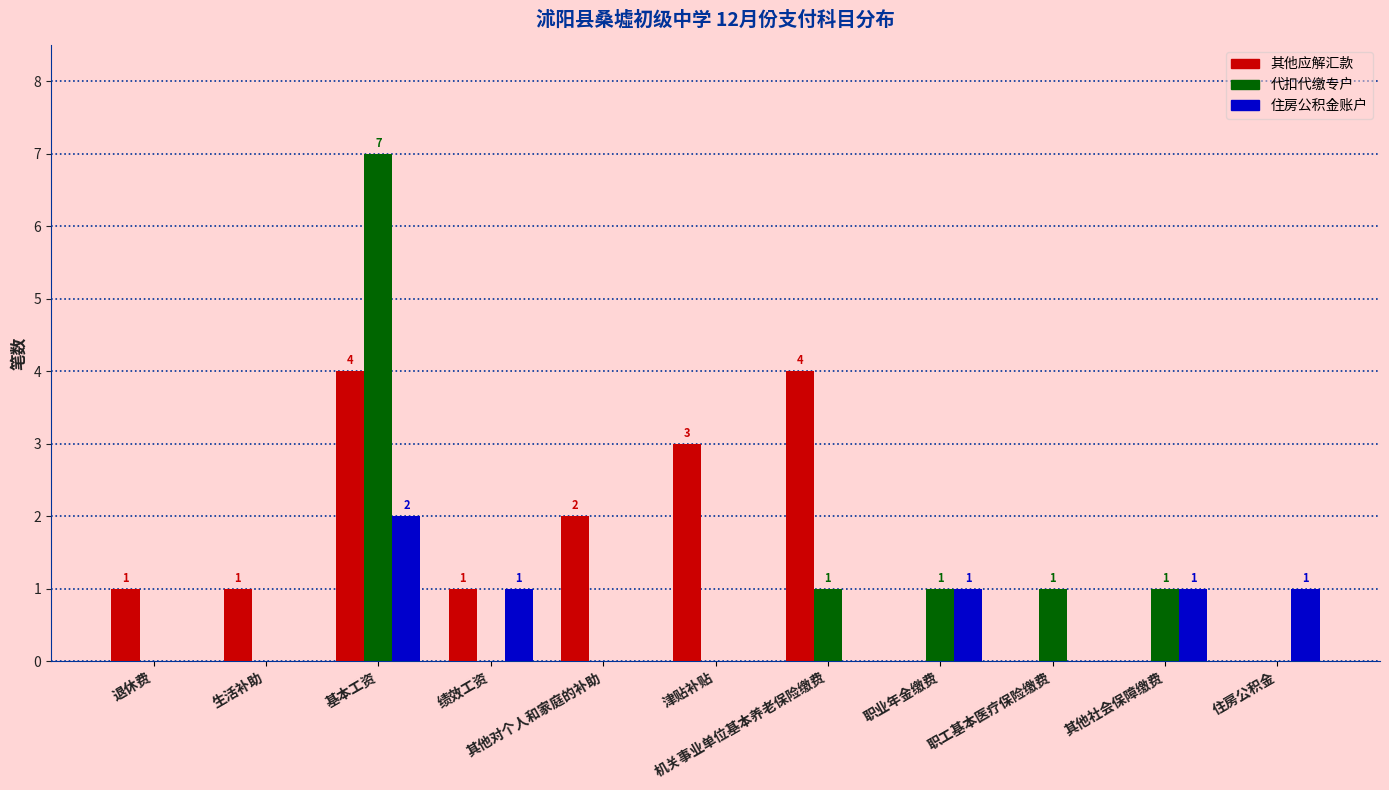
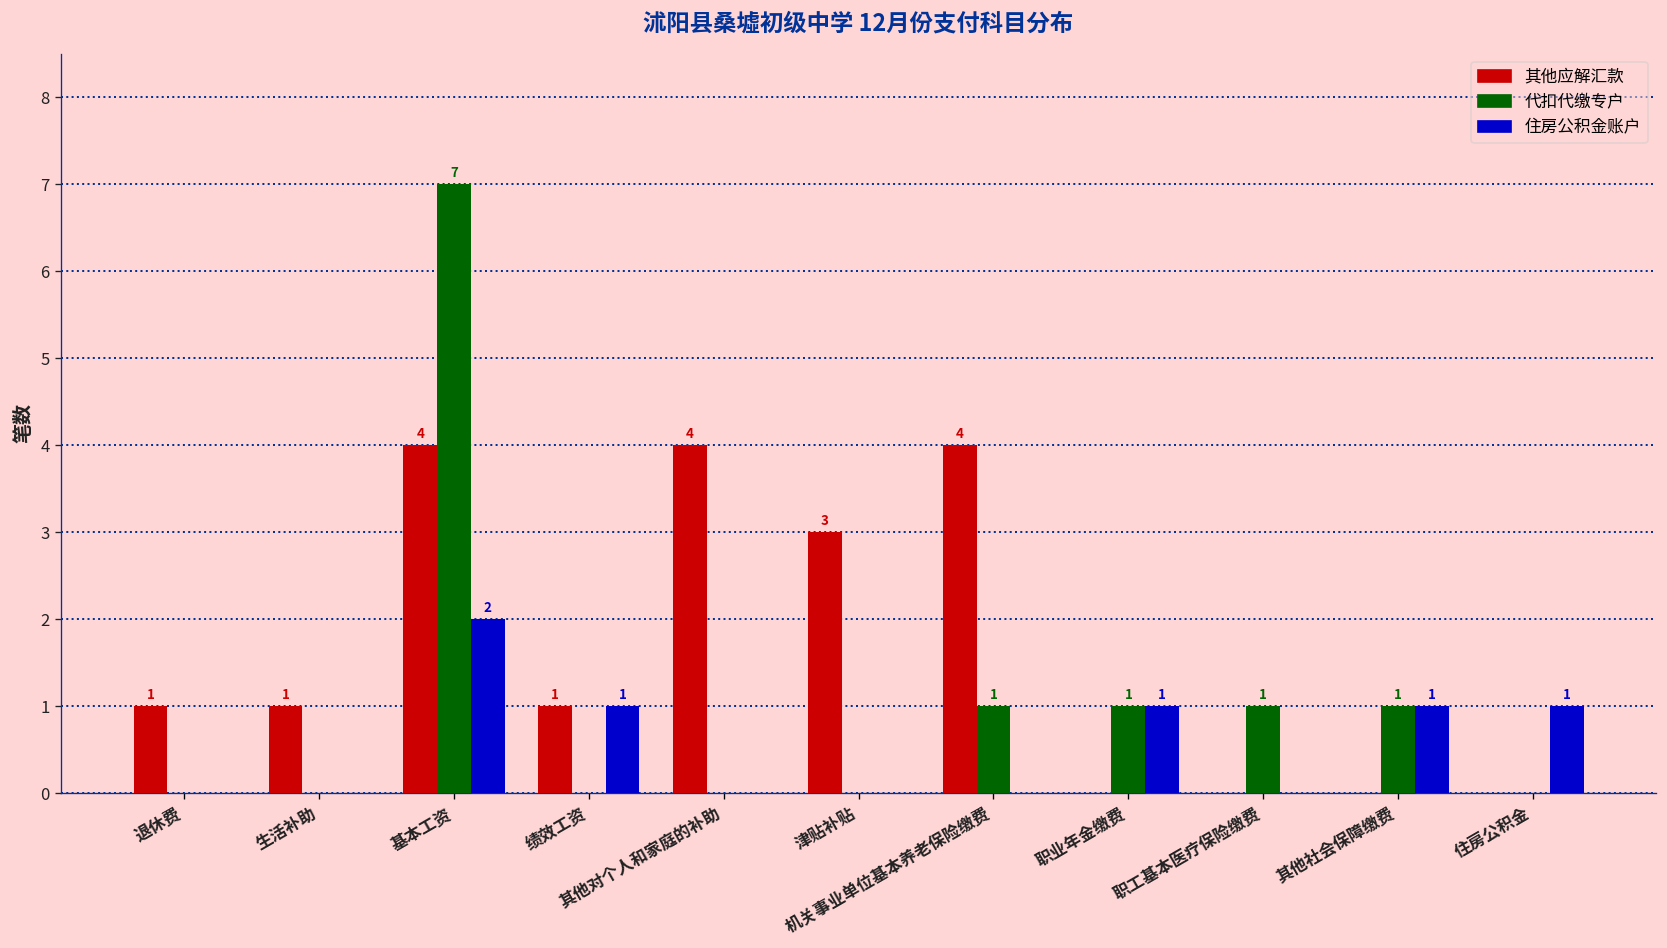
其他应解汇款, 其他对个人和家庭的补助: 2 -> 4
